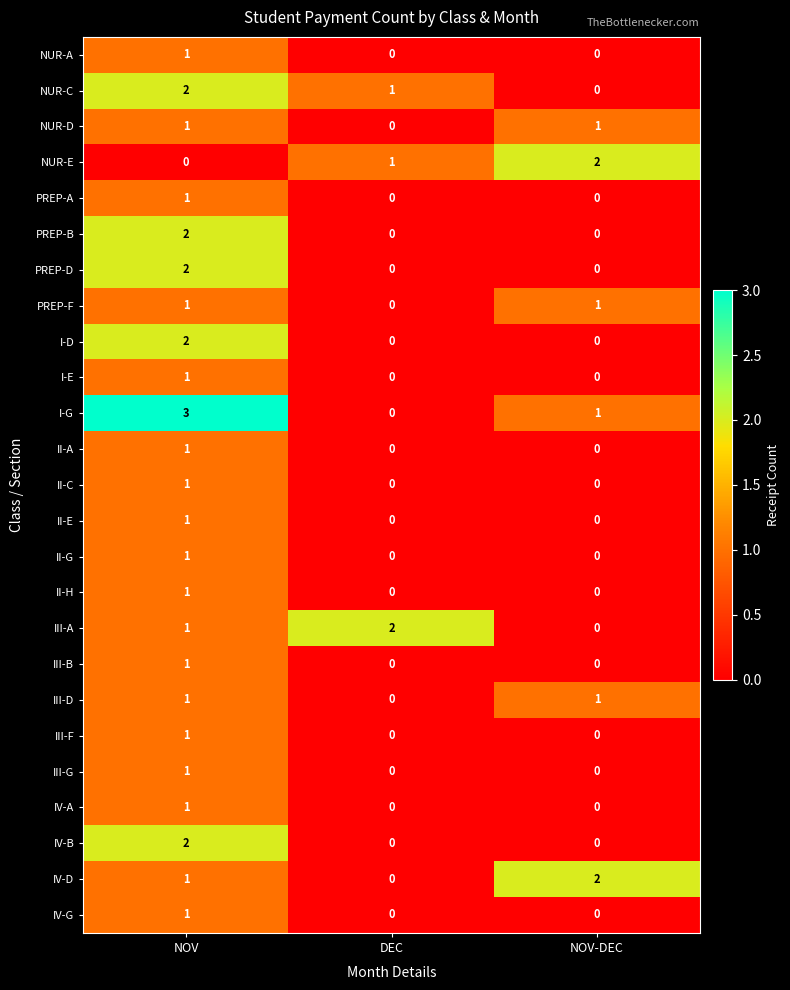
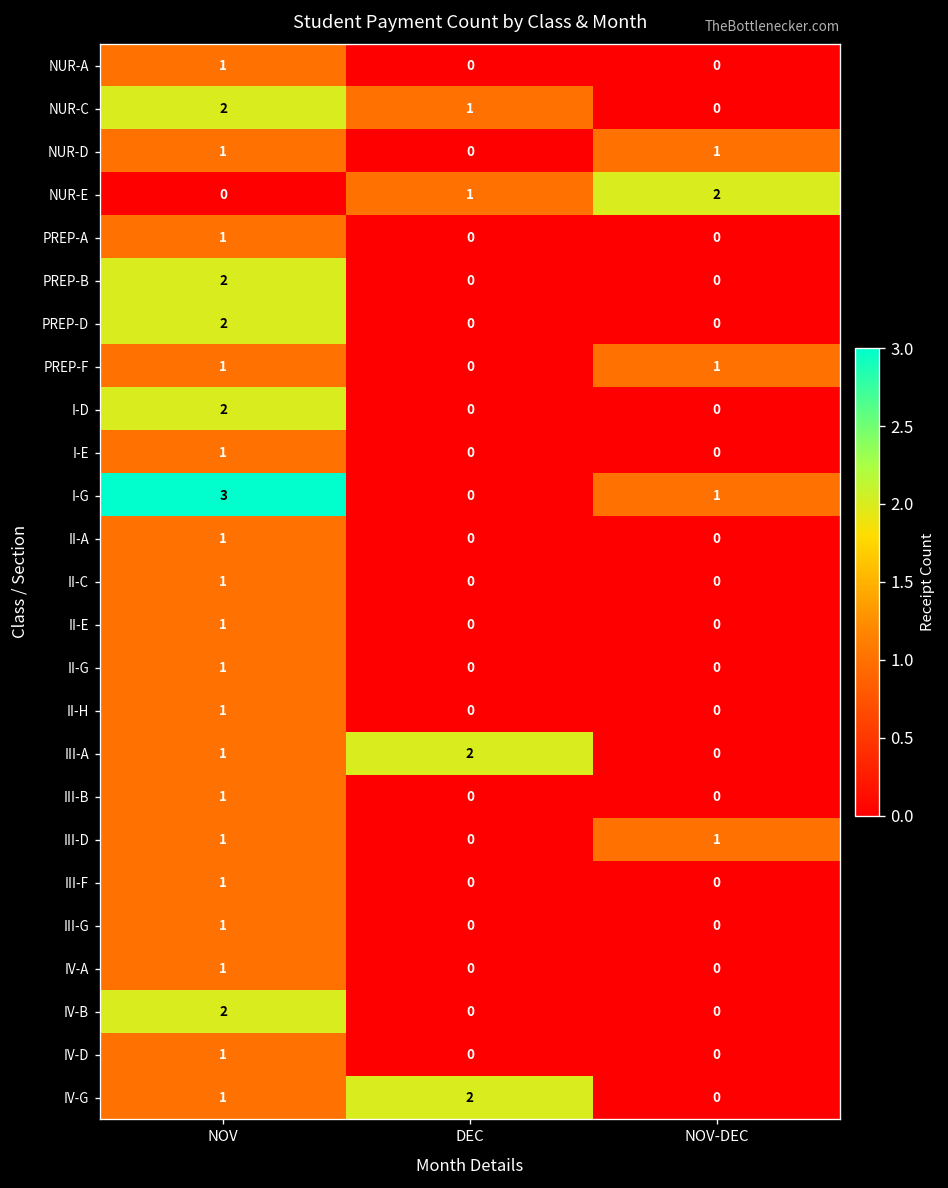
IV-D, NOV-DEC: 2 -> 0
IV-G, DEC: 0 -> 2
